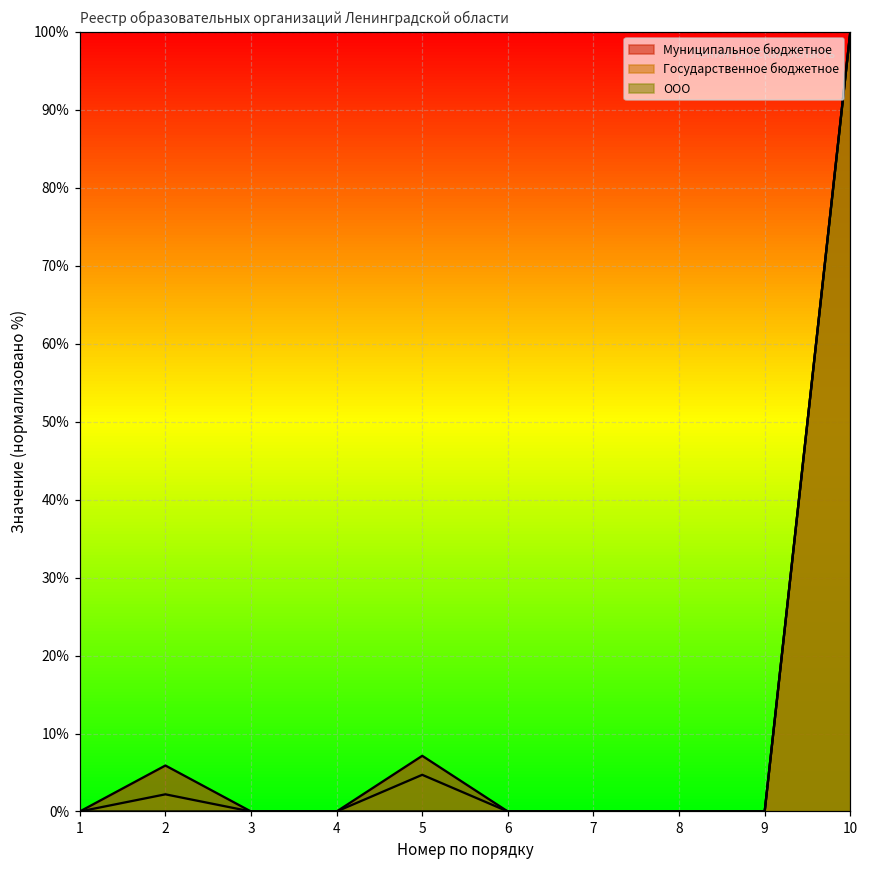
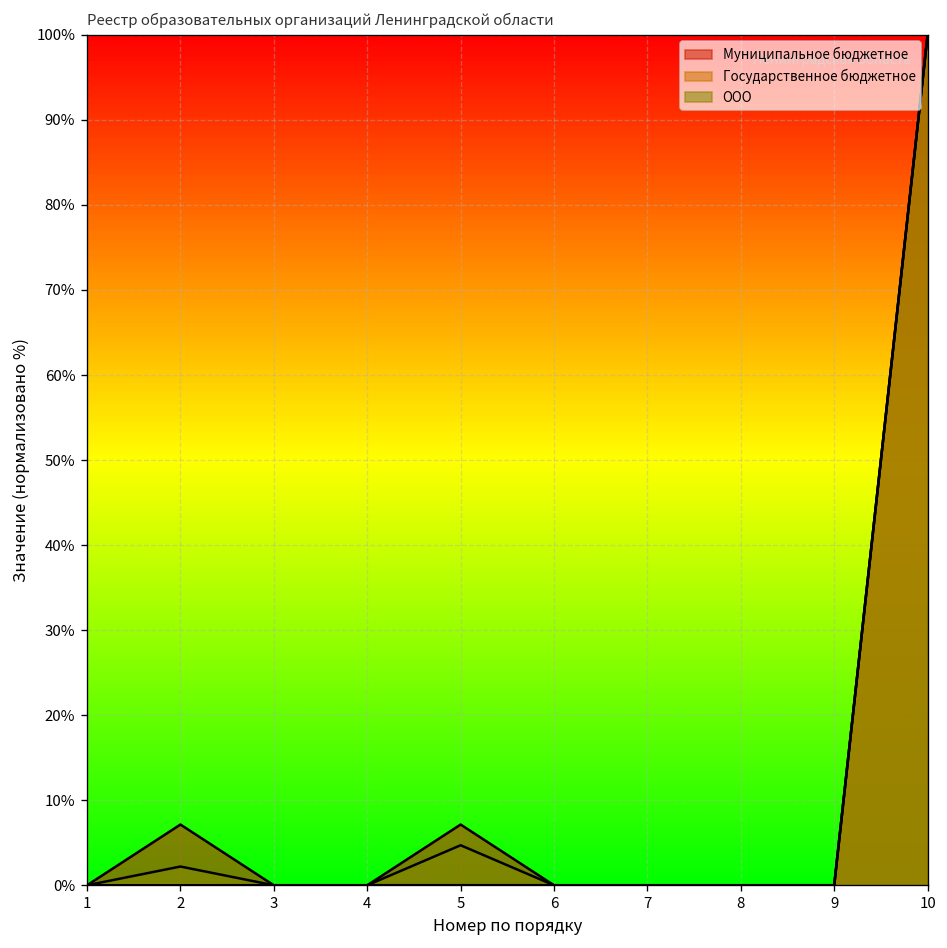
Муниципальное бюджетное, 2: 6% -> 7%
